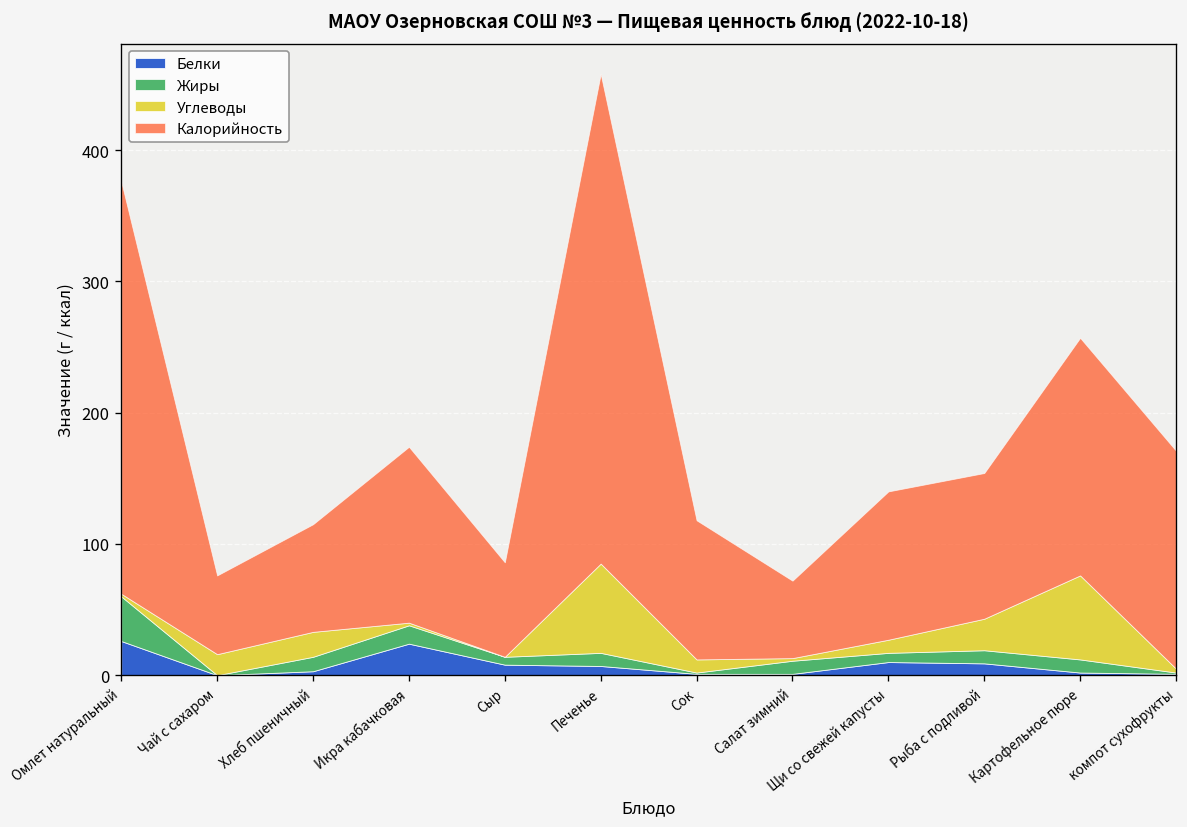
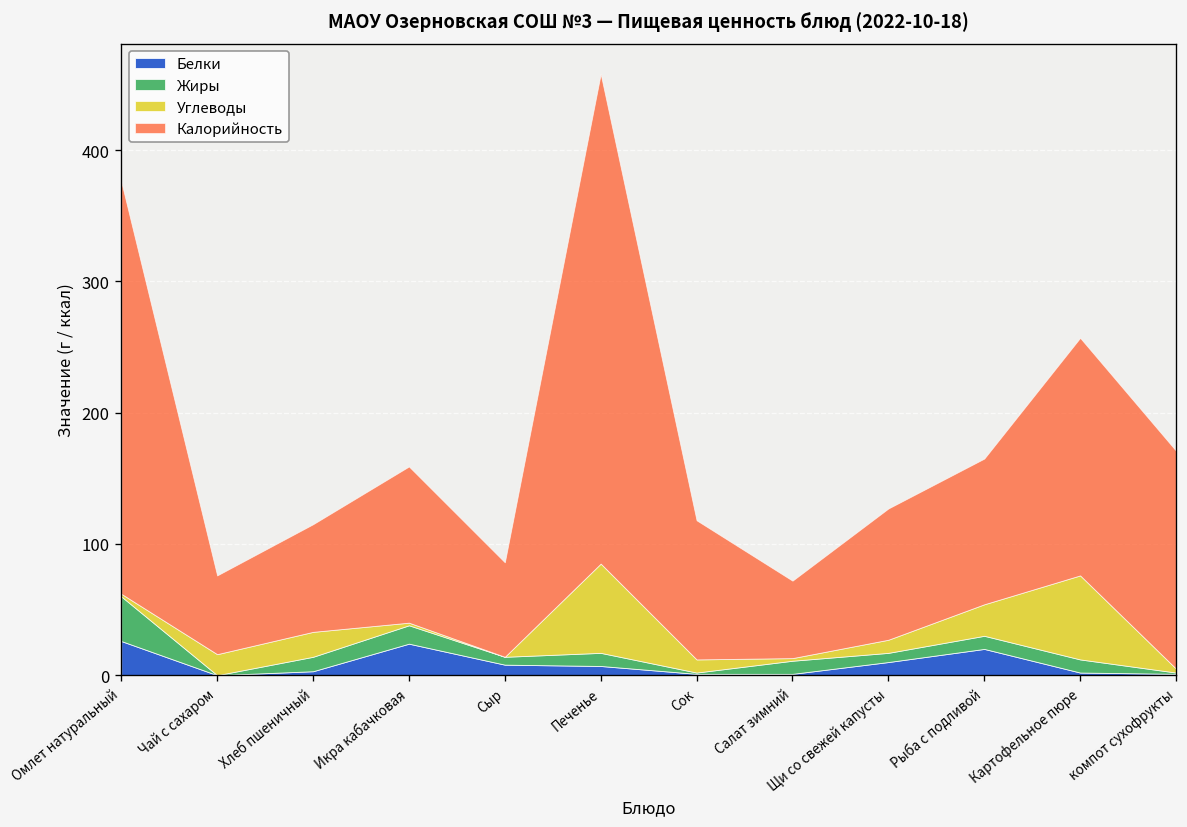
Калорийность, Икра кабачковая: 134 -> 119
Калорийность, Щи со свежей капусты: 113 -> 100
Белки, Рыба с подливой: 9 -> 20
